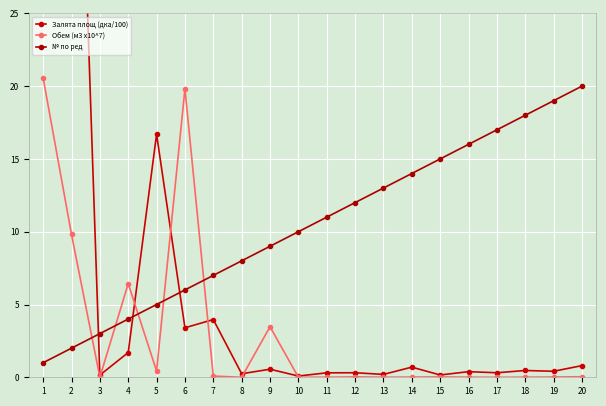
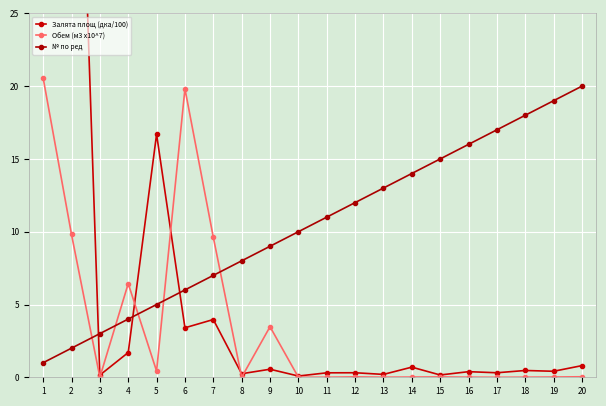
Обем (м3 x10^7), 7: 0.1 -> 9.6
